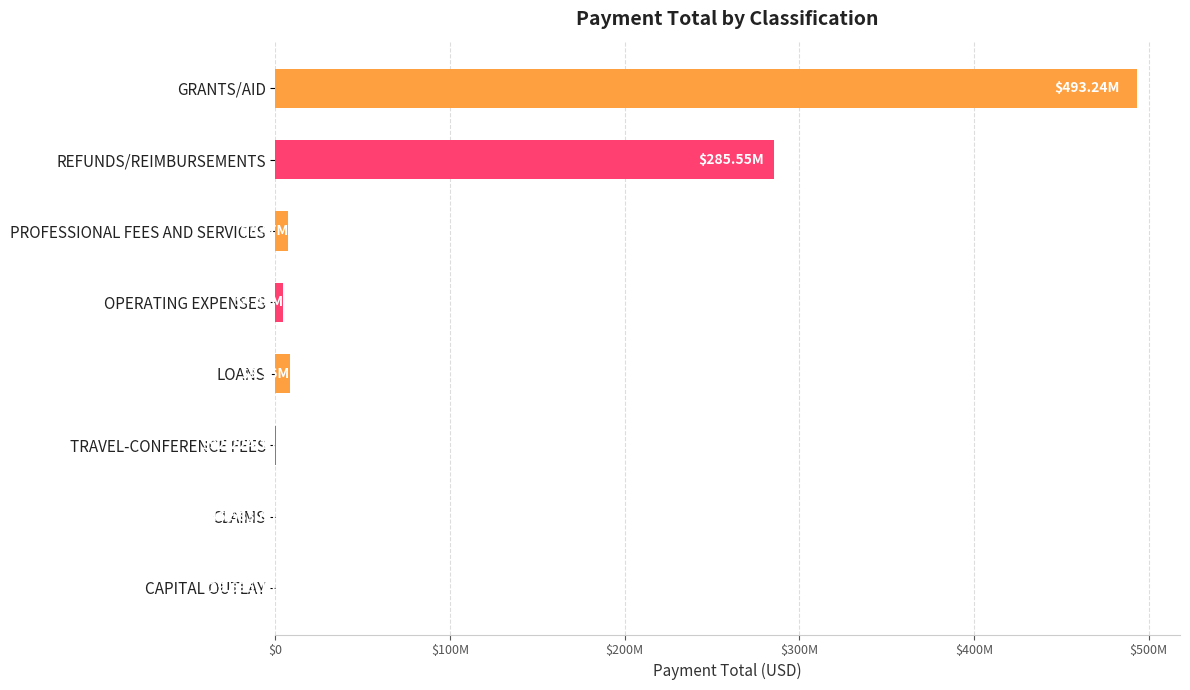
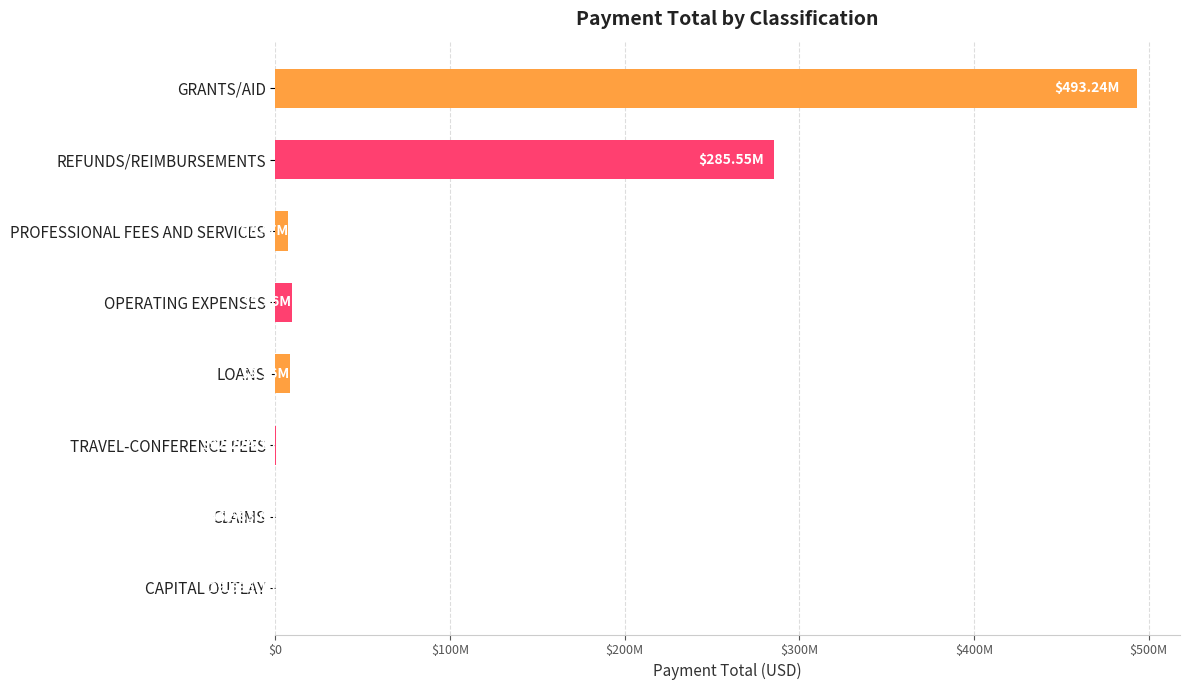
OPERATING EXPENSES: $4000000 -> $9000000
